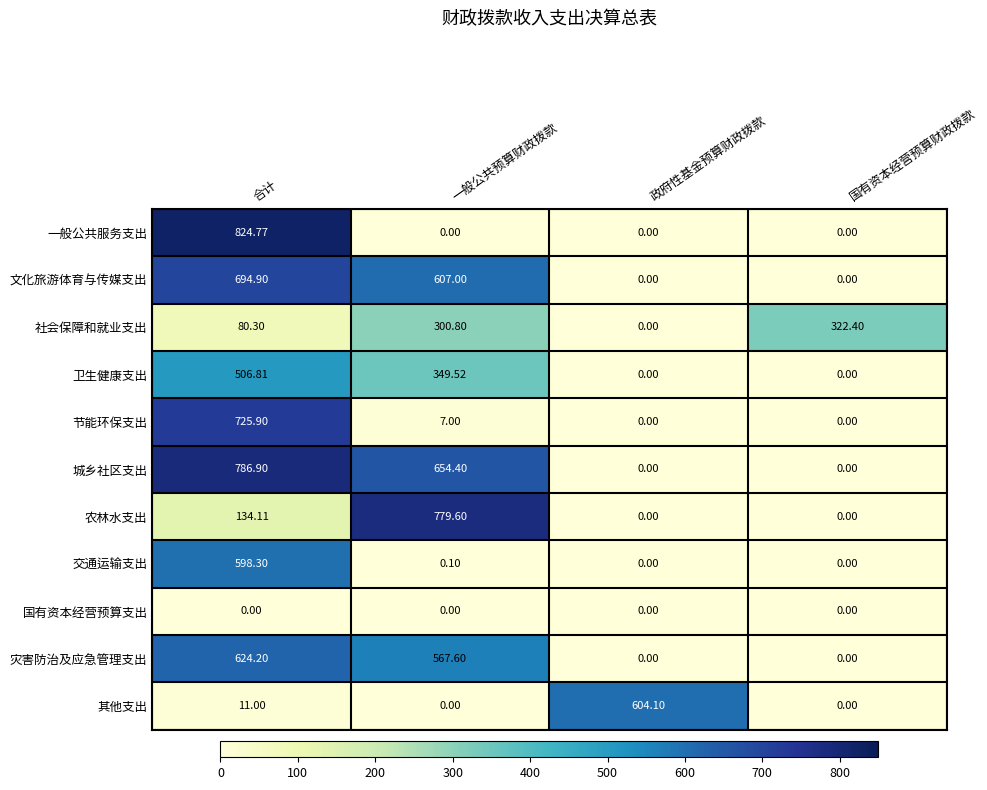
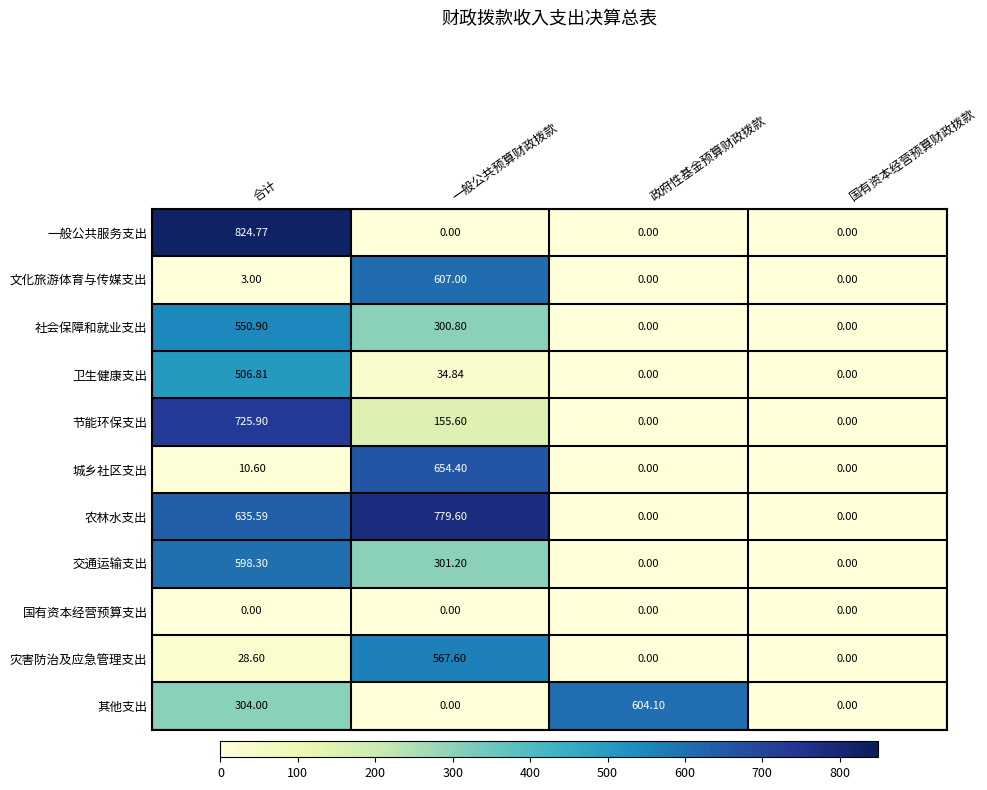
文化旅游体育与传媒支出, 合计: 694.90 -> 3.00
社会保障和就业支出, 合计: 80.30 -> 550.90
社会保障和就业支出, 国有资本经营预算财政拨款: 322.40 -> 0.00
卫生健康支出, 一般公共预算财政拨款: 349.52 -> 34.84
节能环保支出, 一般公共预算财政拨款: 7.00 -> 155.60
城乡社区支出, 合计: 786.90 -> 10.60
农林水支出, 合计: 134.11 -> 635.59
交通运输支出, 一般公共预算财政拨款: 0.10 -> 301.20
灾害防治及应急管理支出, 合计: 624.20 -> 28.60
其他支出, 合计: 11.00 -> 304.00
